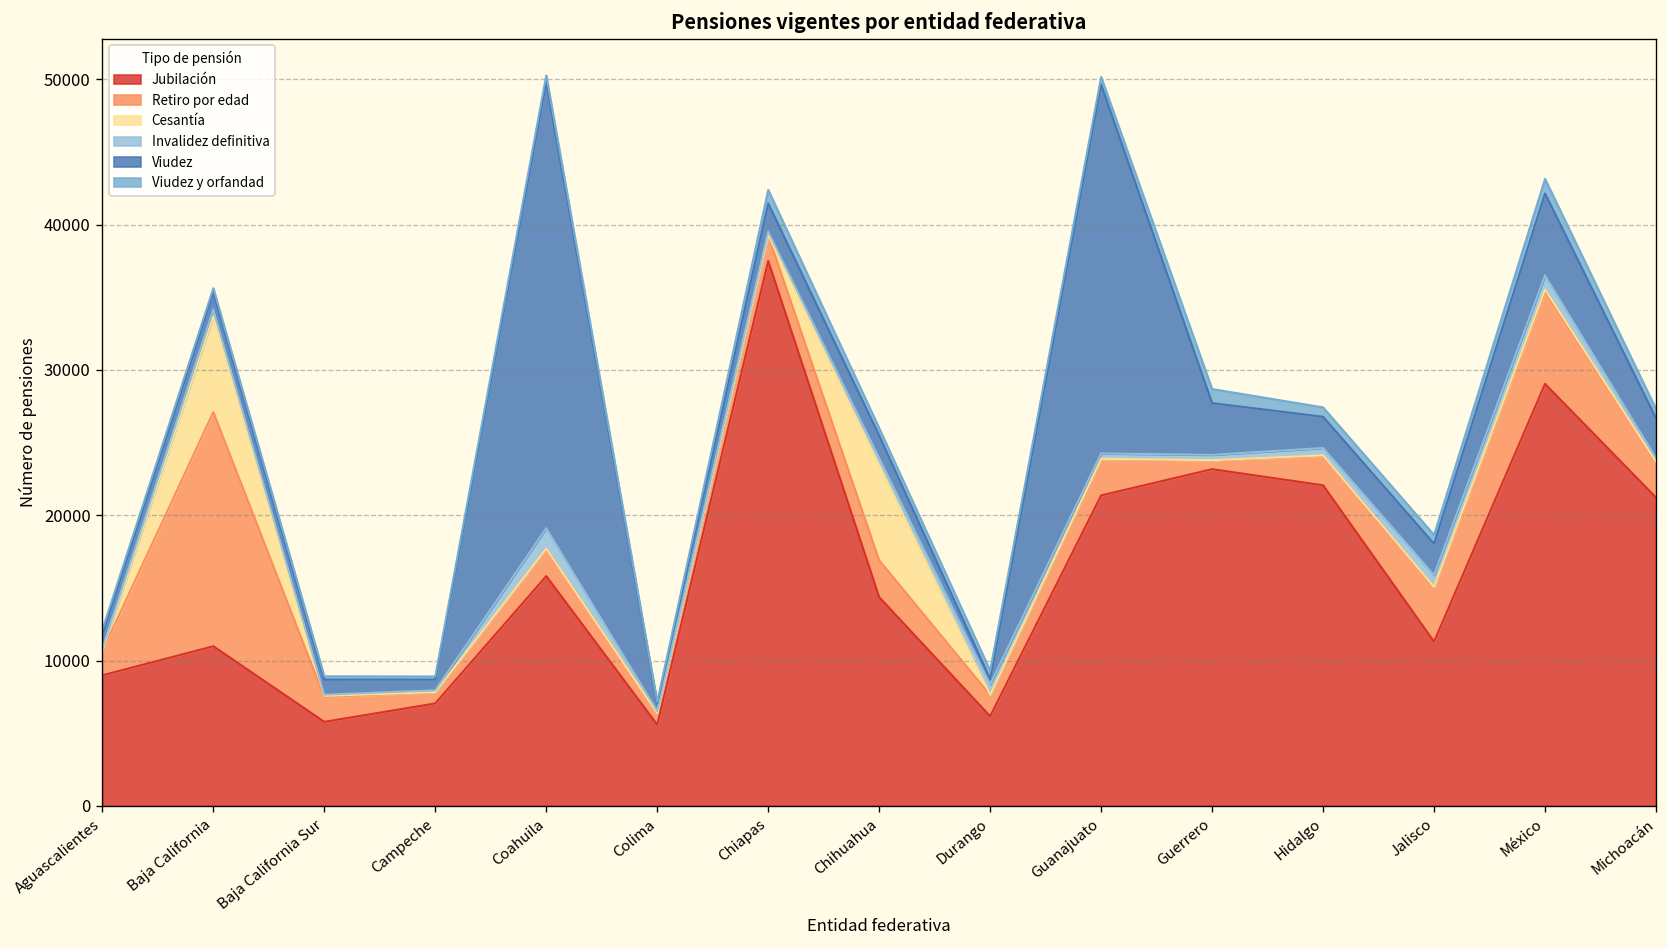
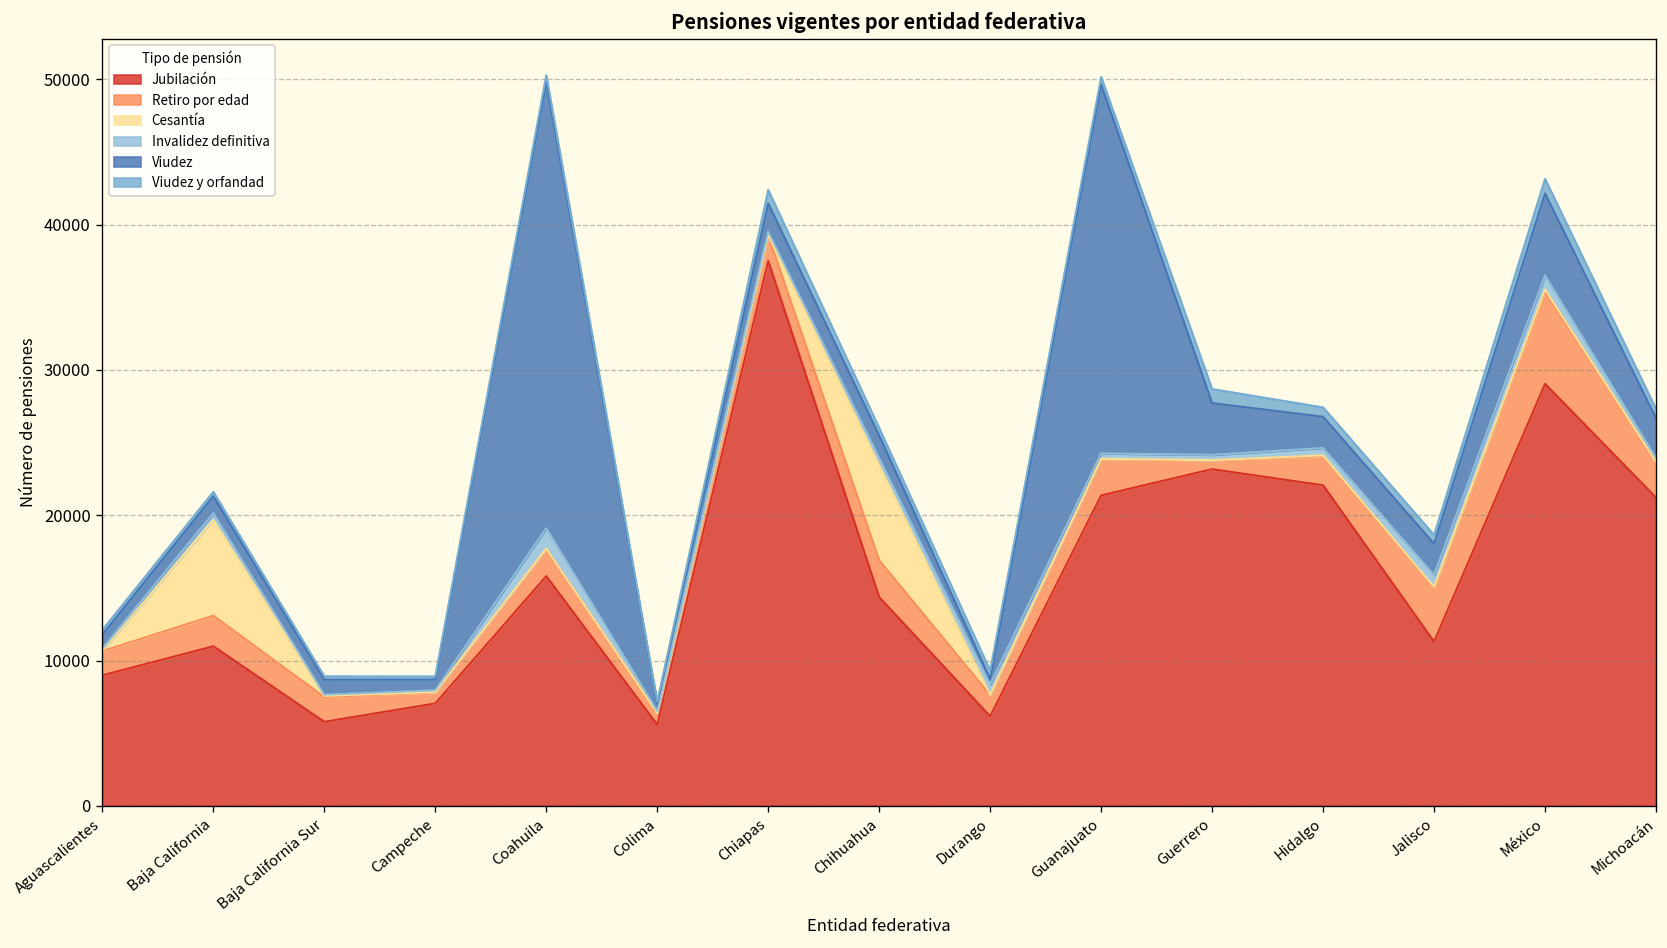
Retiro por edad, Baja California: 16100 -> 2100
